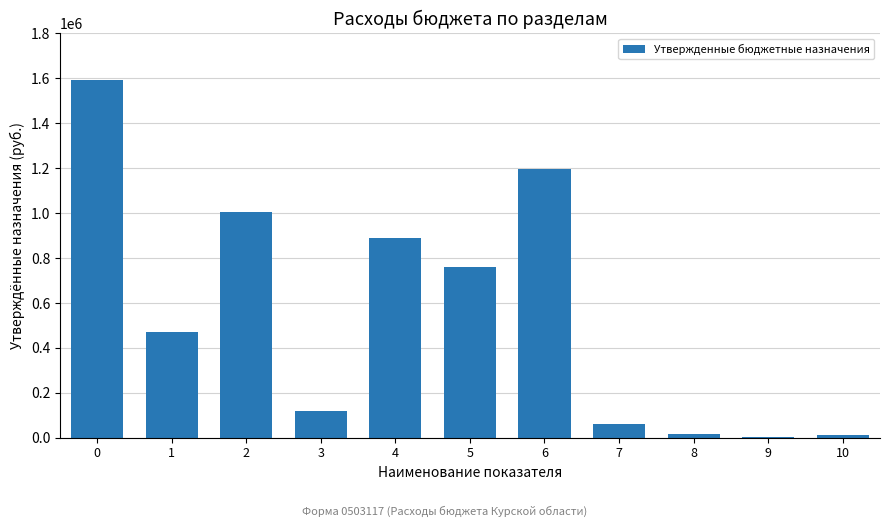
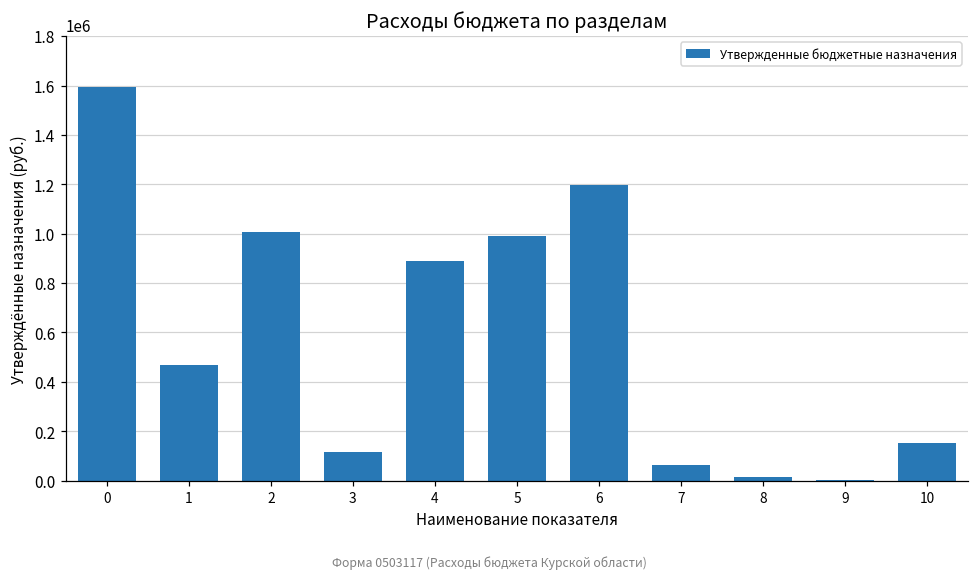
5: 760000 -> 990000
10: 10000 -> 150000
